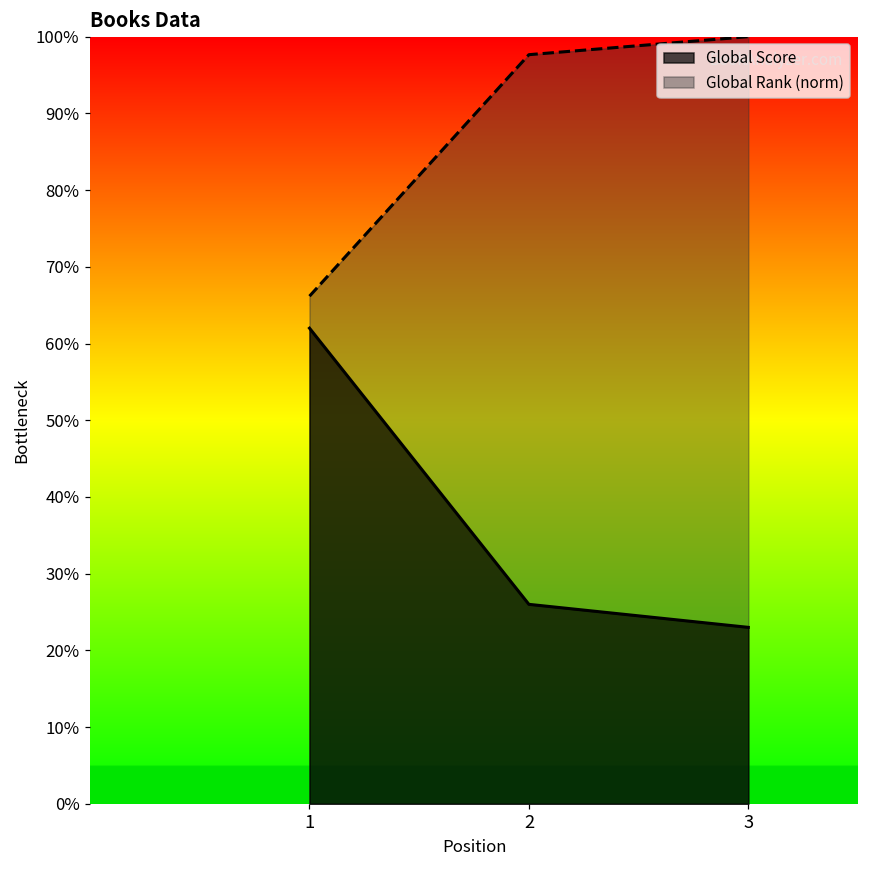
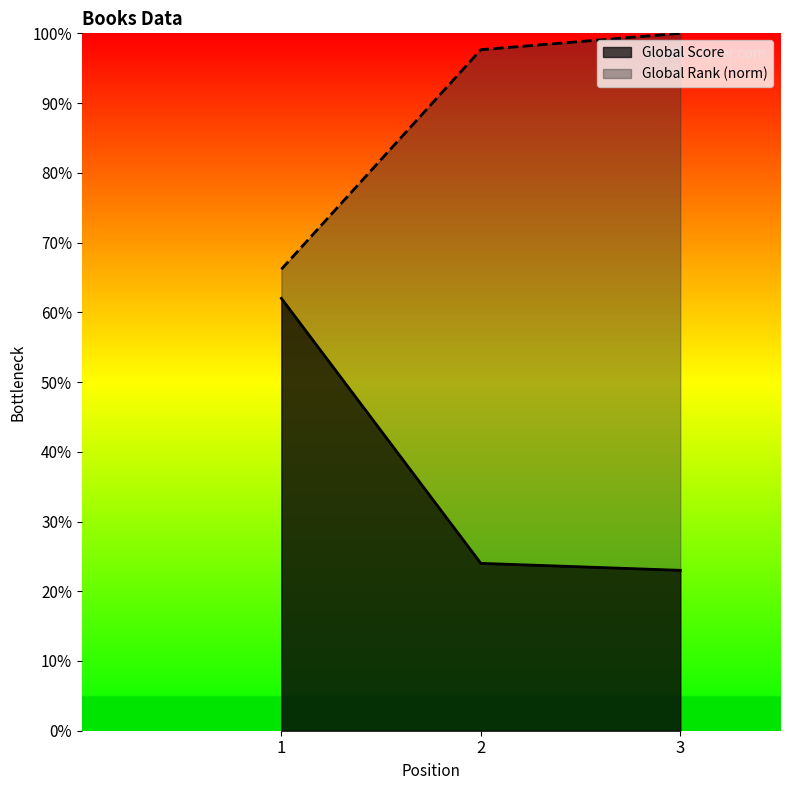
Global Score, 2: 26% -> 24%
